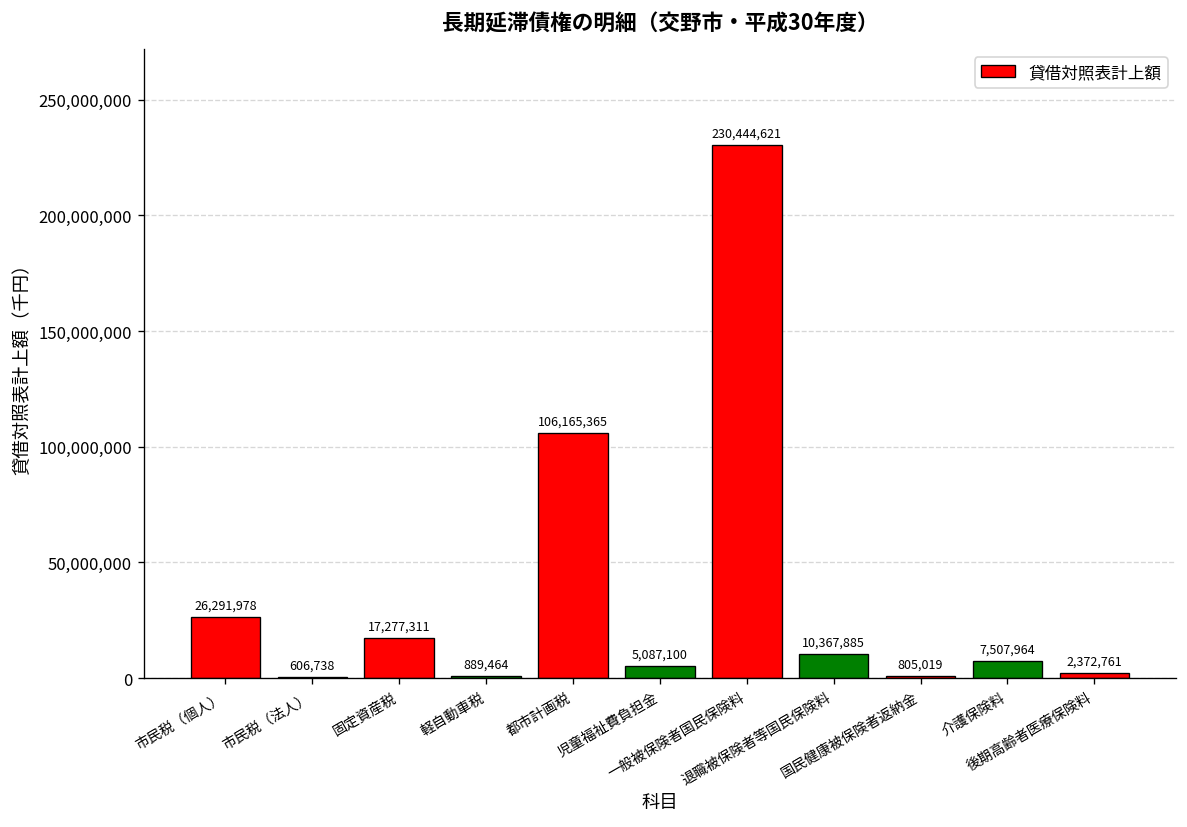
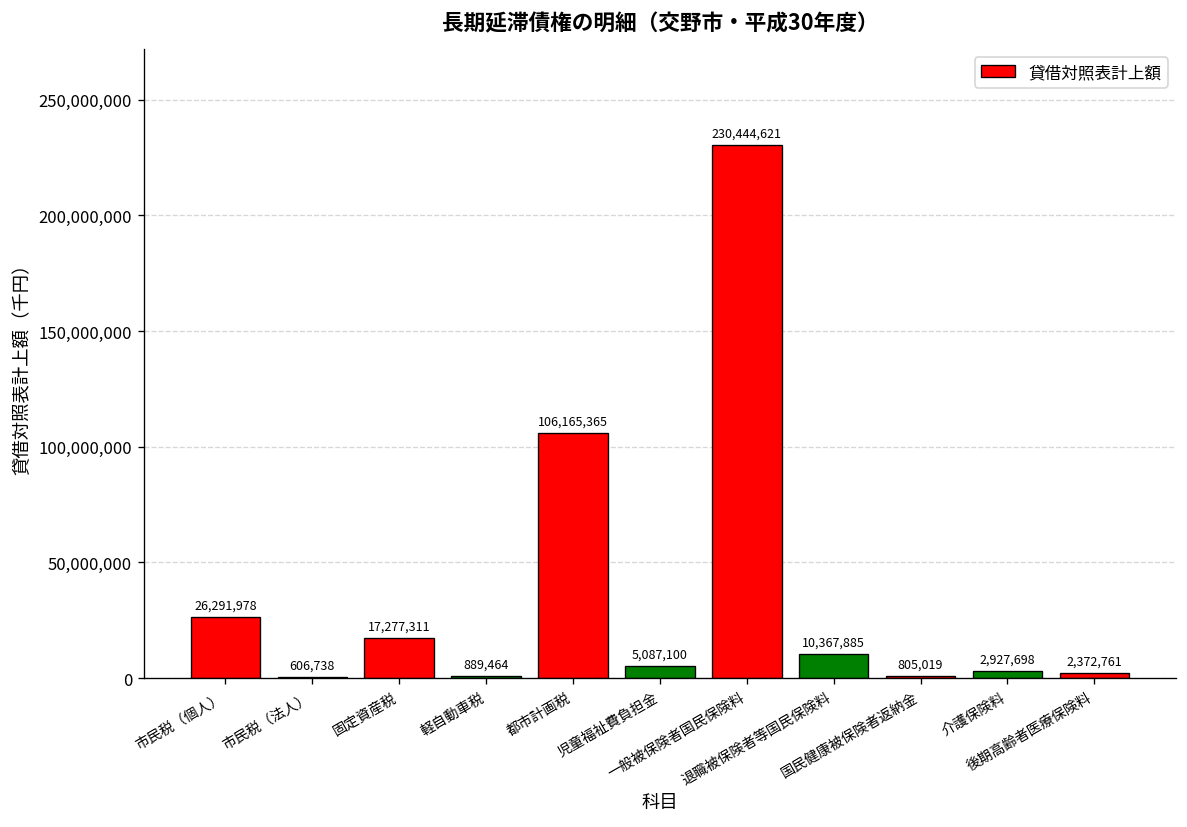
介護保険料: 7,507,964 -> 2,927,698
